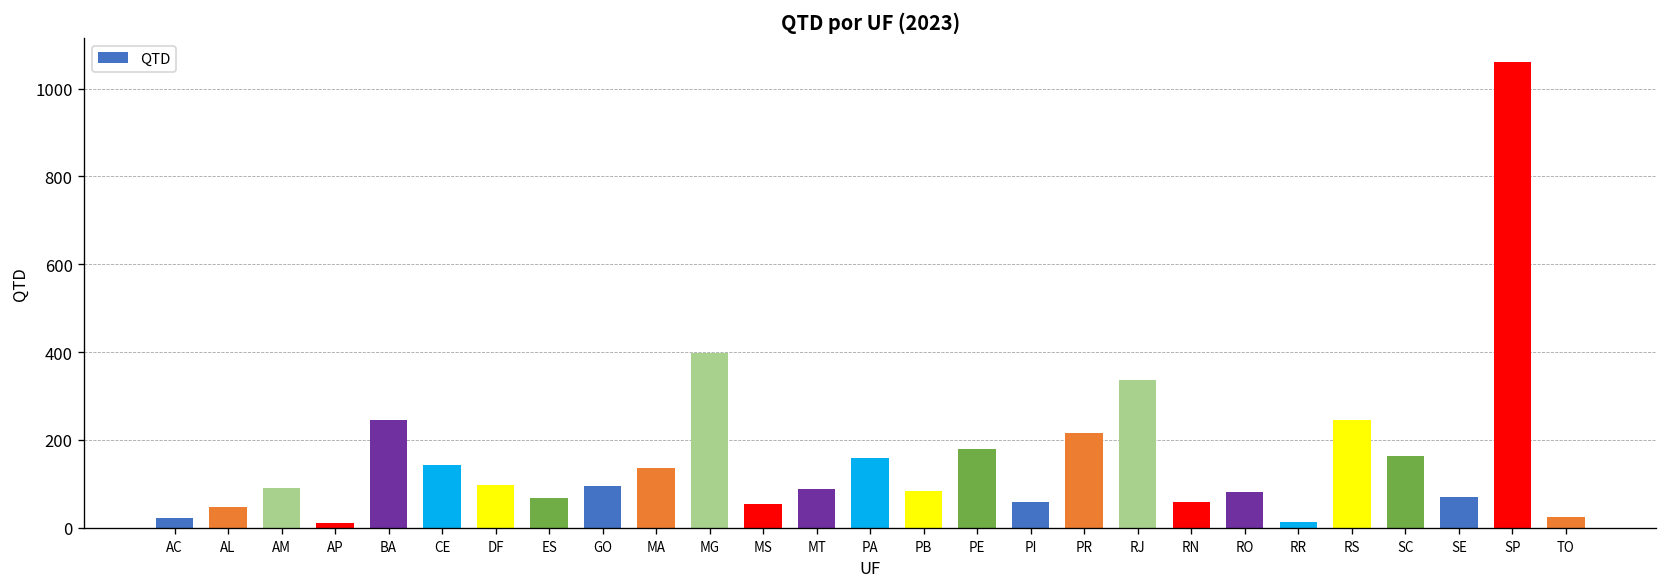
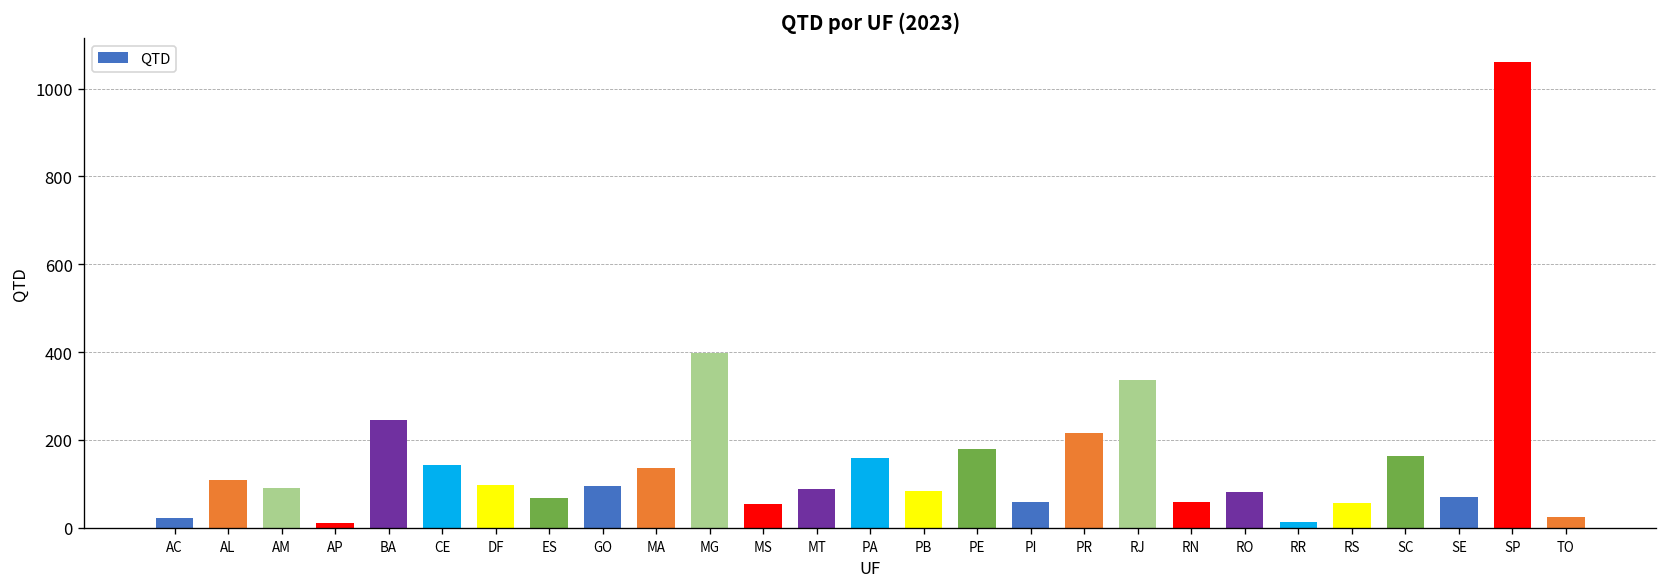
AL: 50 -> 110
RS: 250 -> 60
